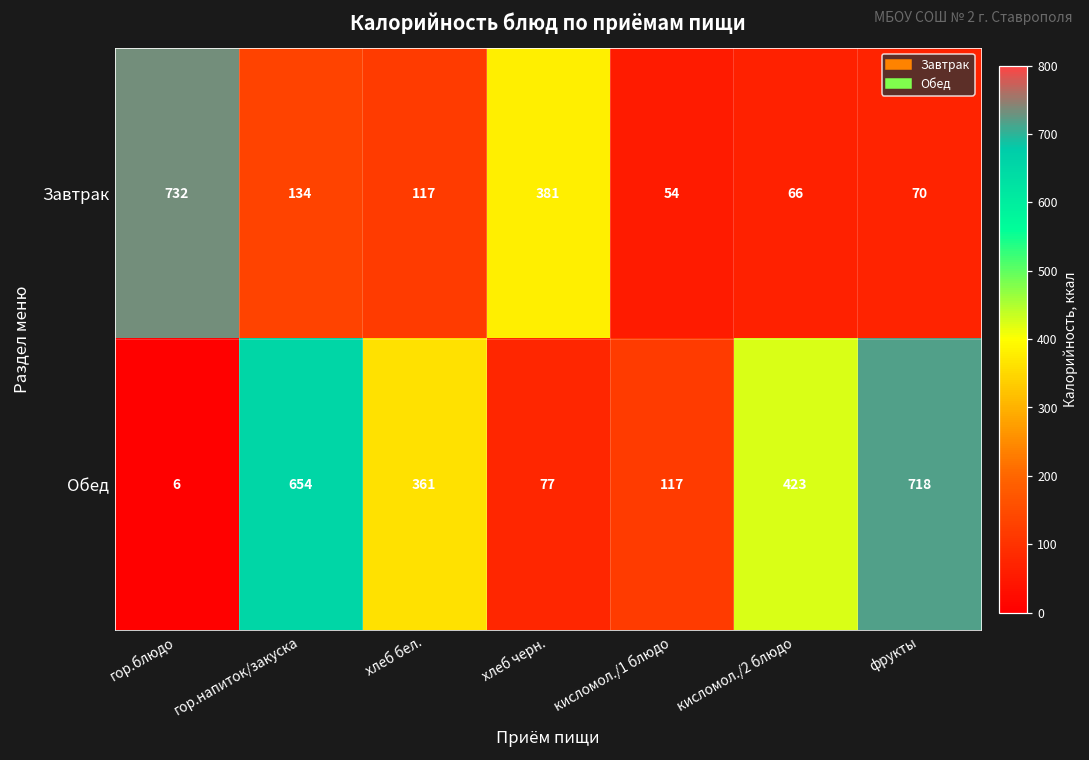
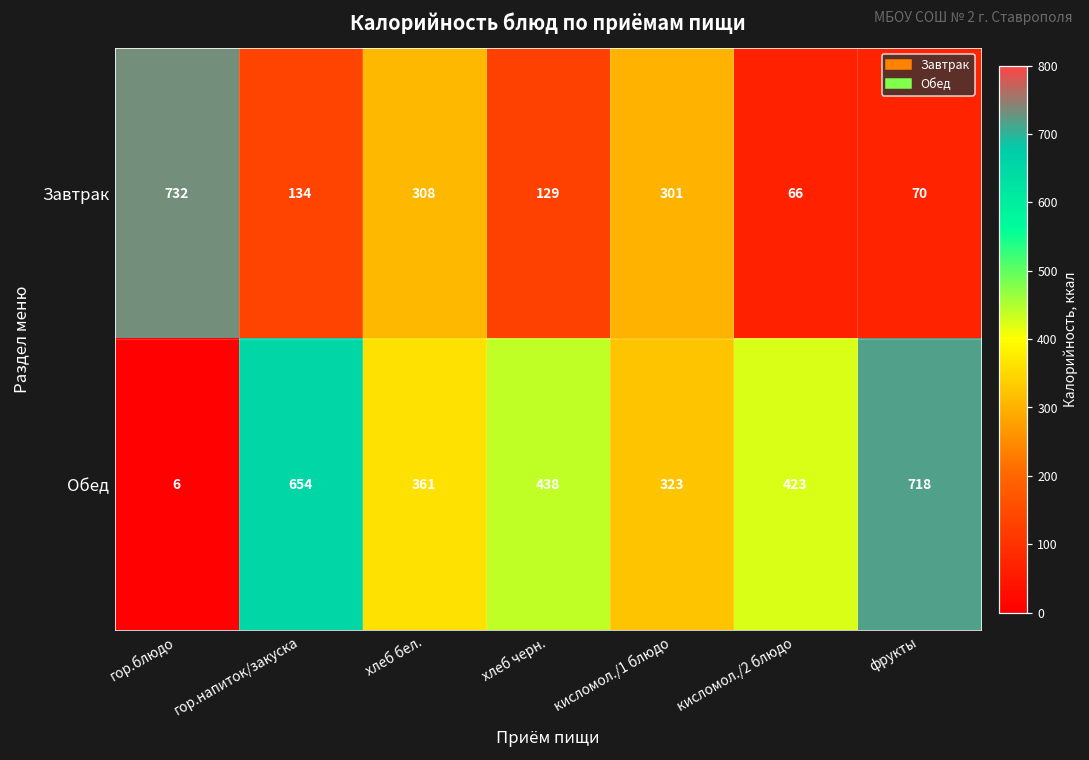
Завтрак, хлеб бел.: 117 -> 308
Завтрак, хлеб черн.: 381 -> 129
Завтрак, кисломол./1 блюдо: 54 -> 301
Обед, хлеб черн.: 77 -> 438
Обед, кисломол./1 блюдо: 117 -> 323
